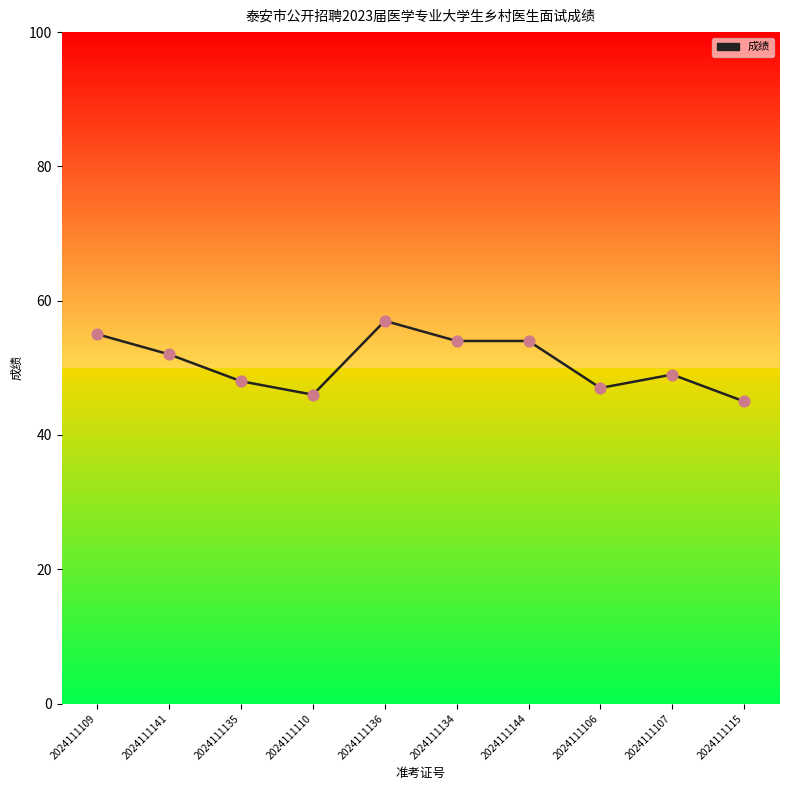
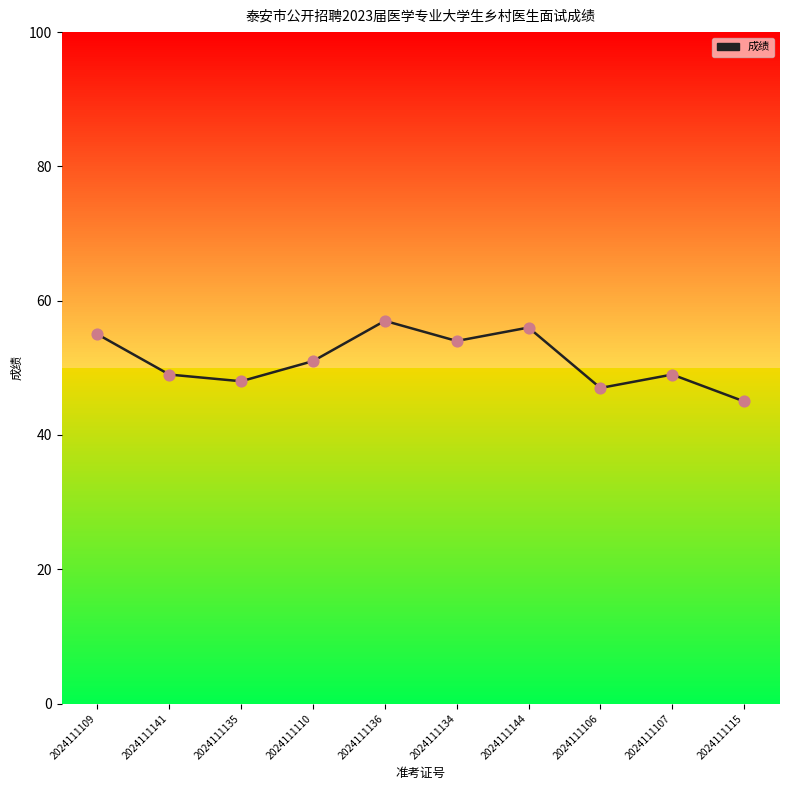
2024111141: 52 -> 49
2024111110: 46 -> 51
2024111144: 54 -> 56
